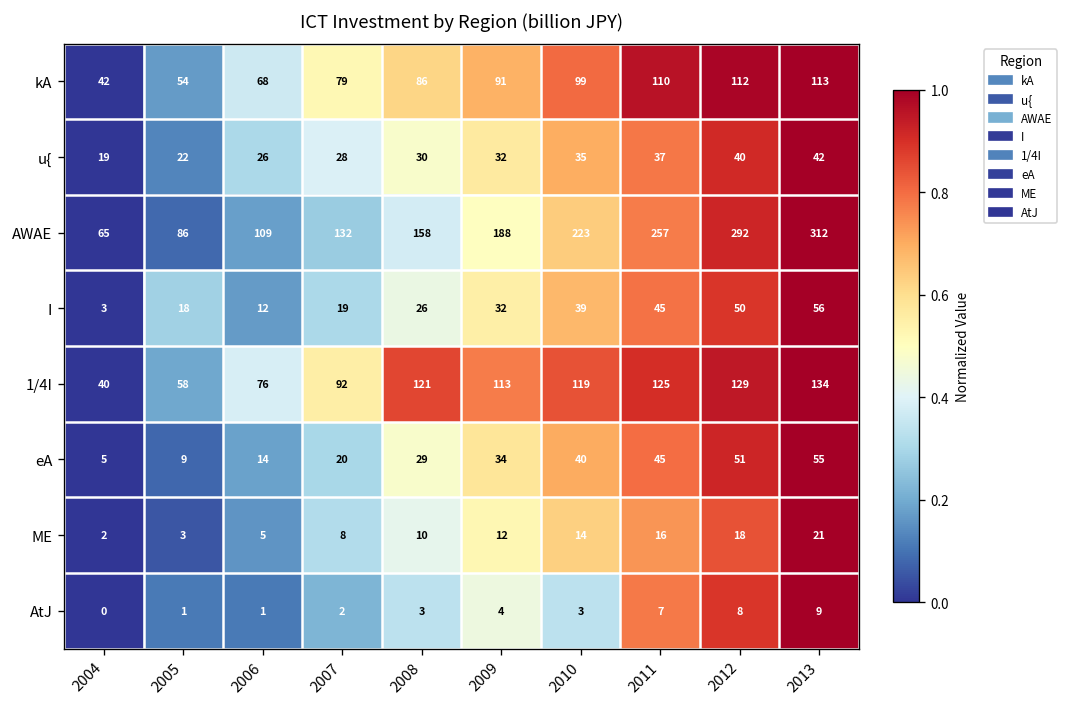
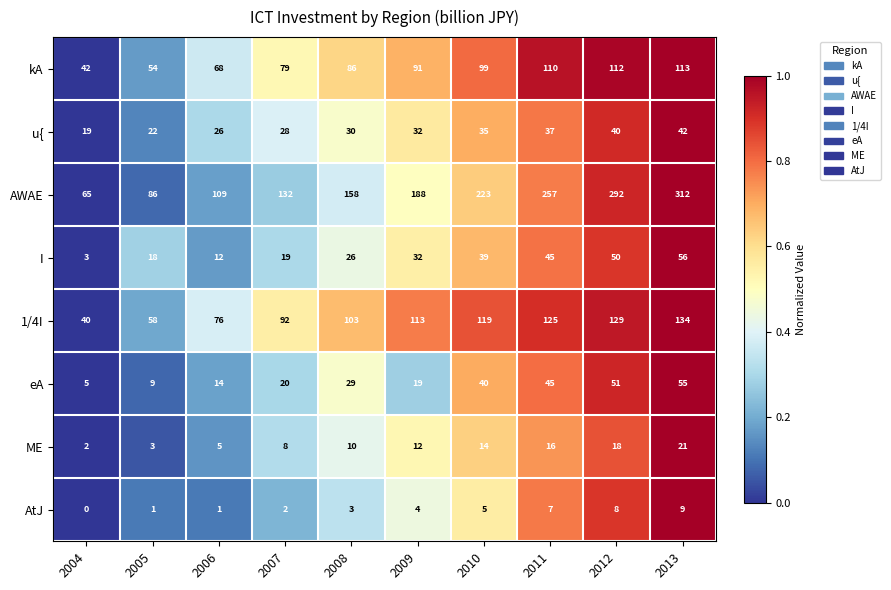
1/4I, 2008: 121 -> 103
eA, 2009: 34 -> 19
AtJ, 2010: 3 -> 5
